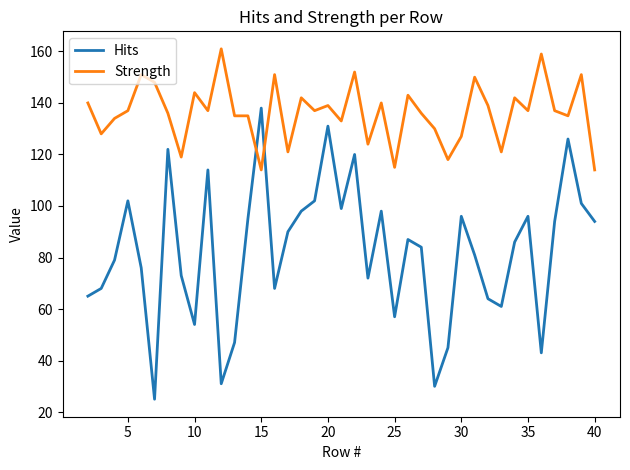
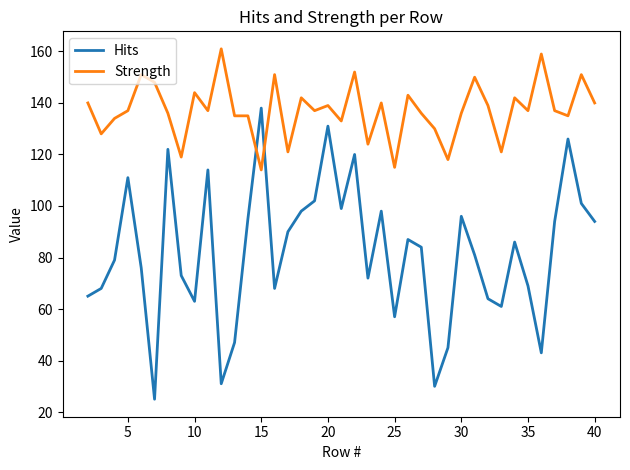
Hits, 5: 102 -> 111
Hits, 10: 54 -> 63
Strength, 30: 127 -> 136
Hits, 35: 96 -> 69
Strength, 40: 114 -> 140
